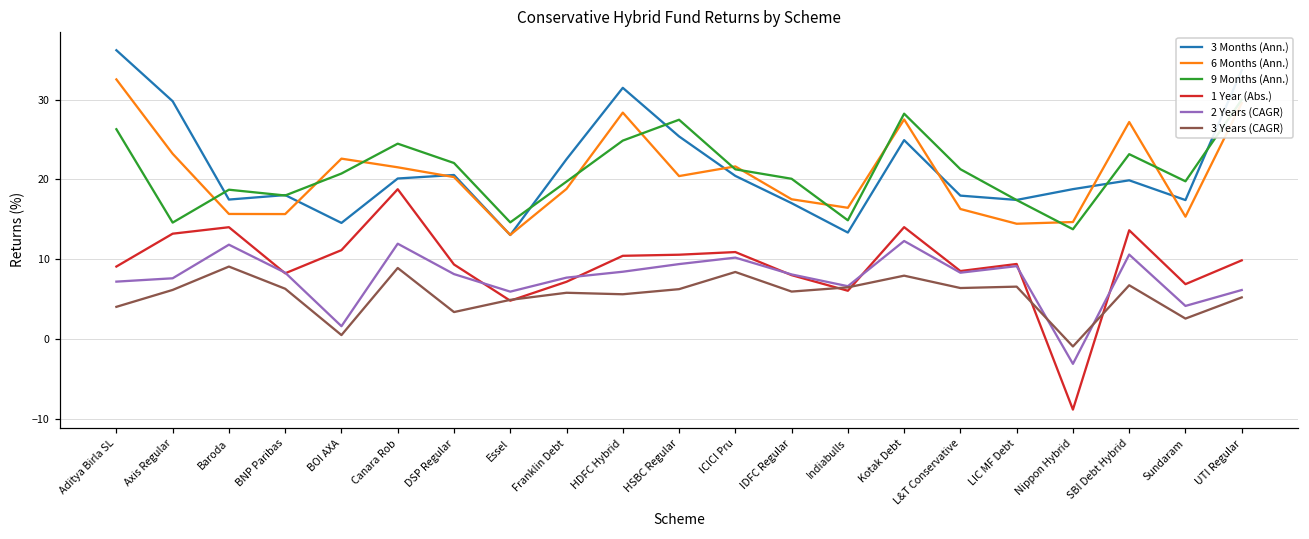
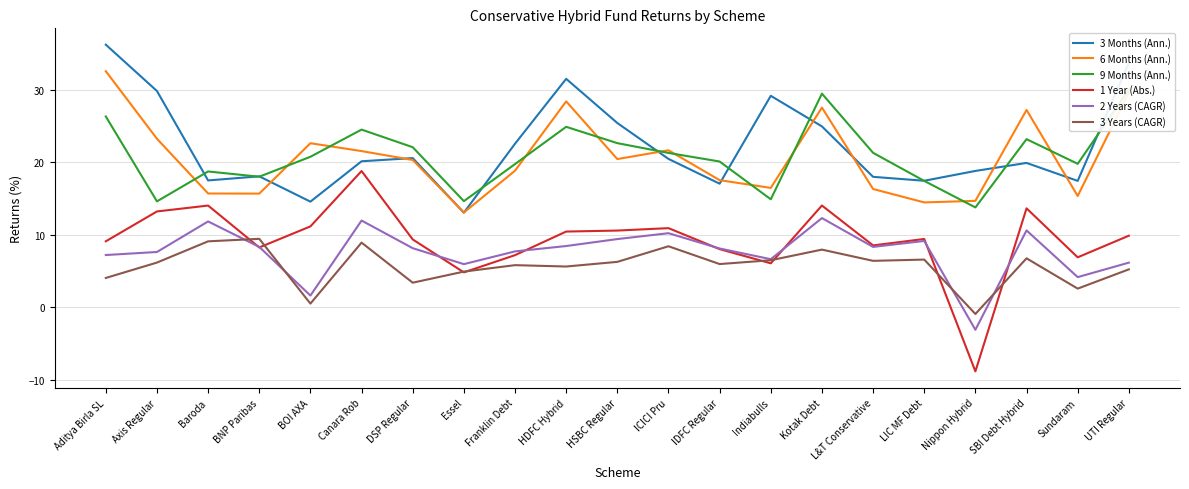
3 Years (CAGR), BNP Paribas: 6 -> 9
9 Months (Ann.), HSBC Regular: 27 -> 23
3 Months (Ann.), Indiabulls: 13 -> 29
9 Months (Ann.), Kotak Debt: 28 -> 29
